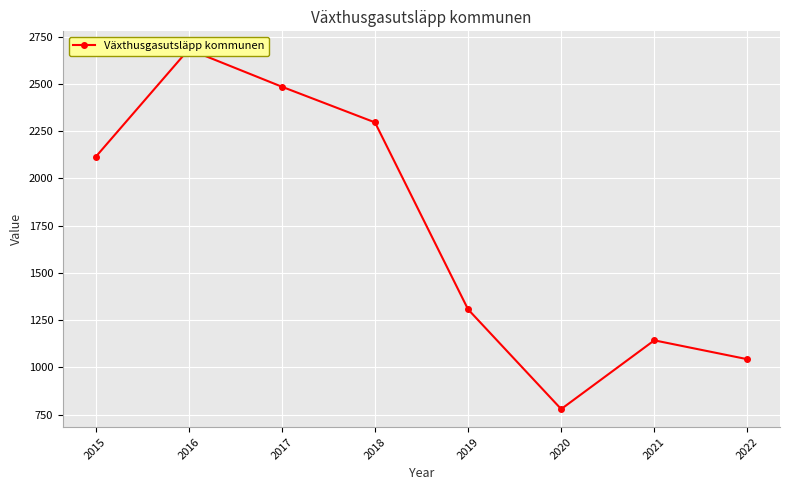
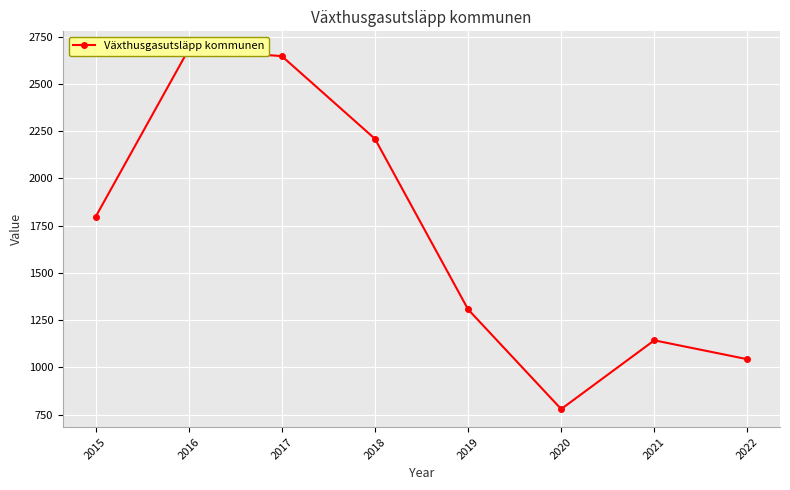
2015: 2110 -> 1800
2017: 2490 -> 2650
2018: 2300 -> 2210
